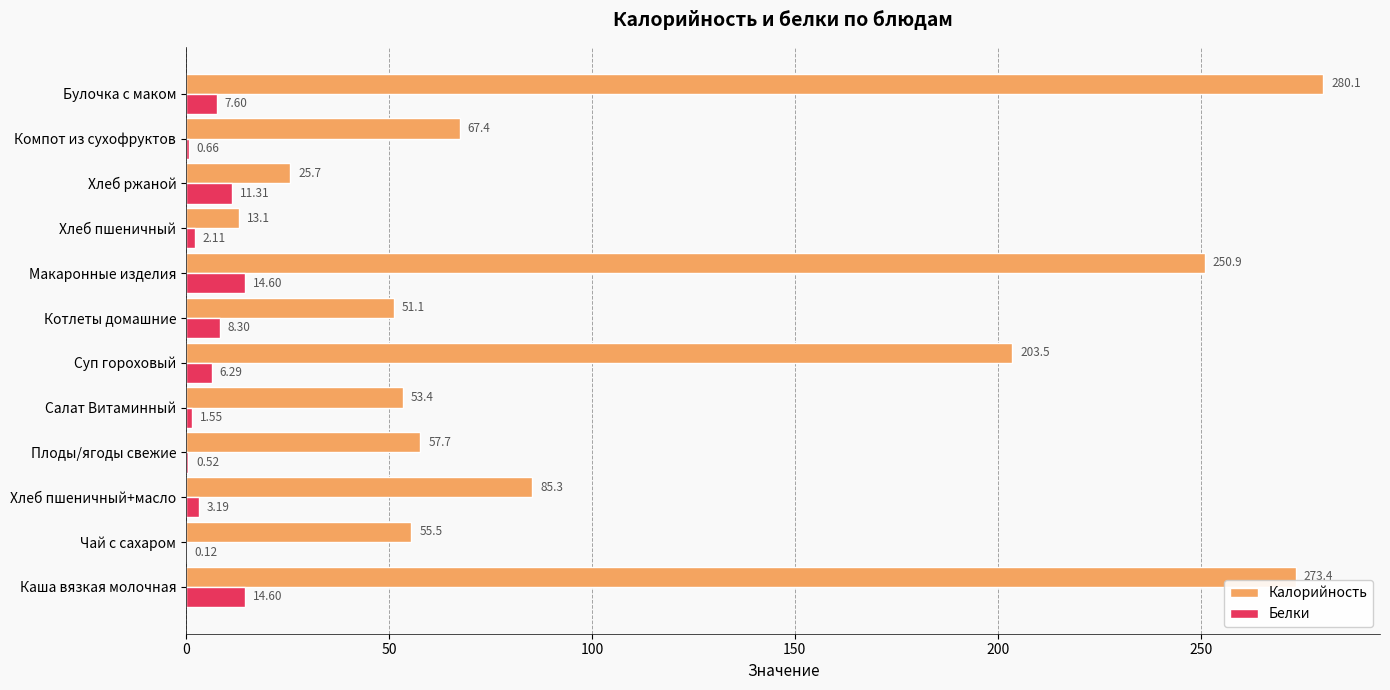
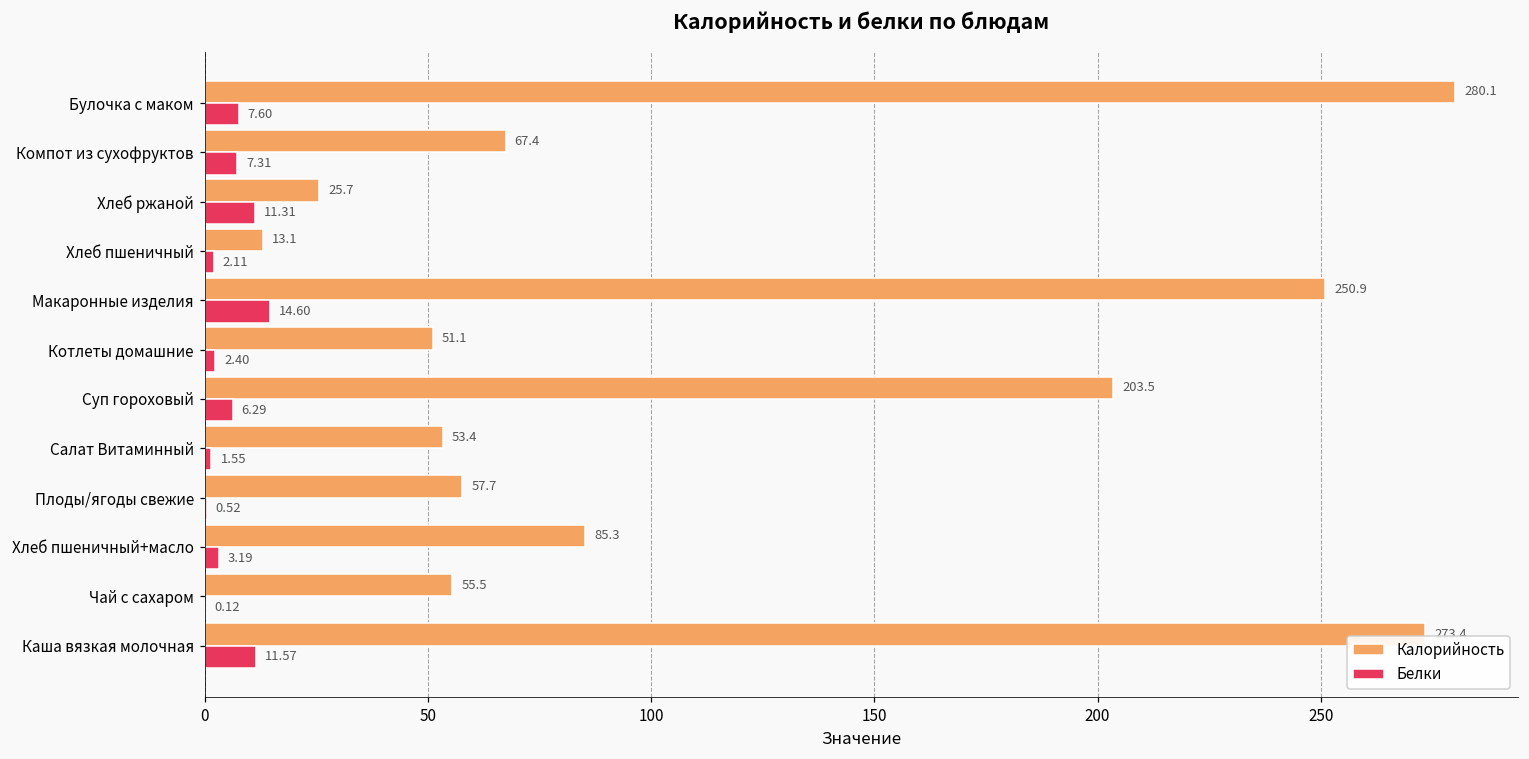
Белки, Компот из сухофруктов: 0.66 -> 7.31
Белки, Котлеты домашние: 8.30 -> 2.40
Белки, Каша вязкая молочная: 14.60 -> 11.57
